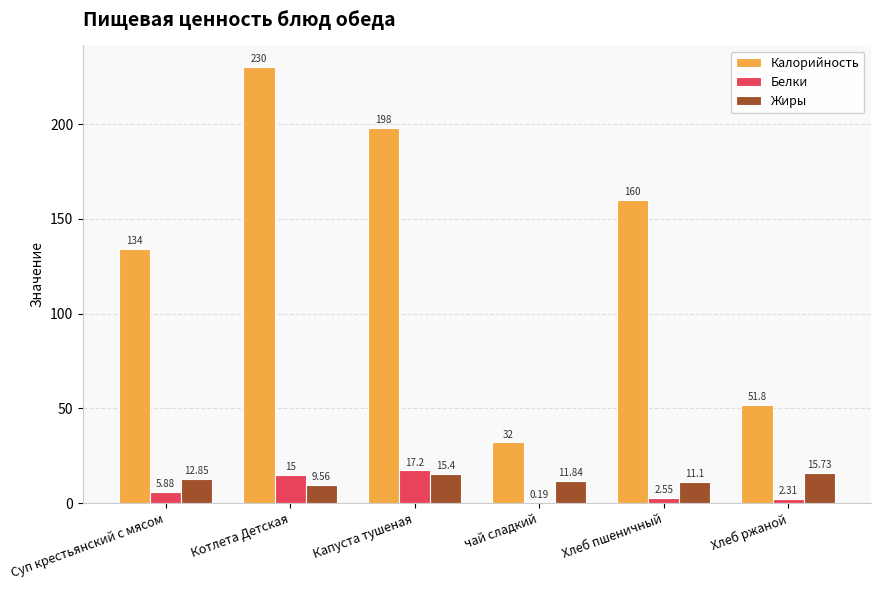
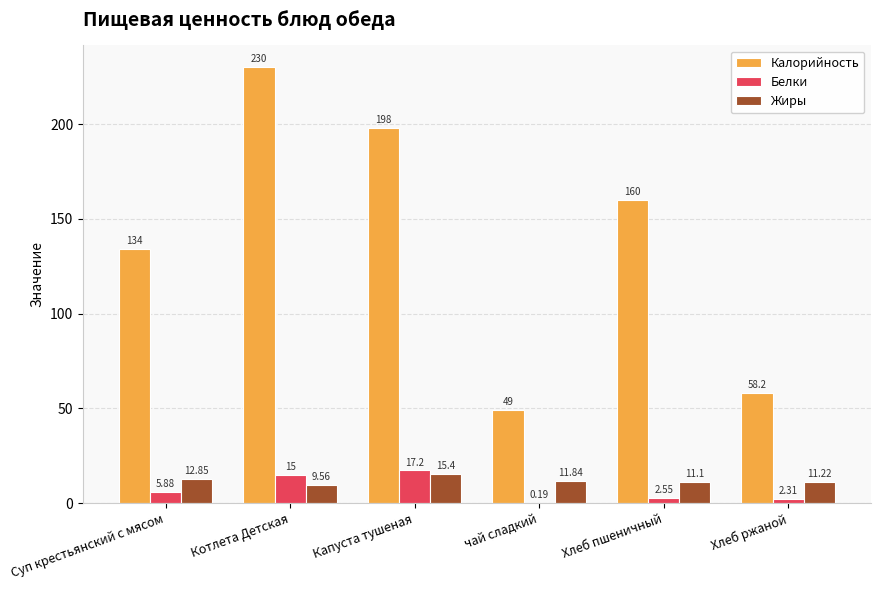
Калорийность, чай сладкий: 32 -> 49
Калорийность, Хлеб ржаной: 51.8 -> 58.2
Жиры, Хлеб ржаной: 15.73 -> 11.22
